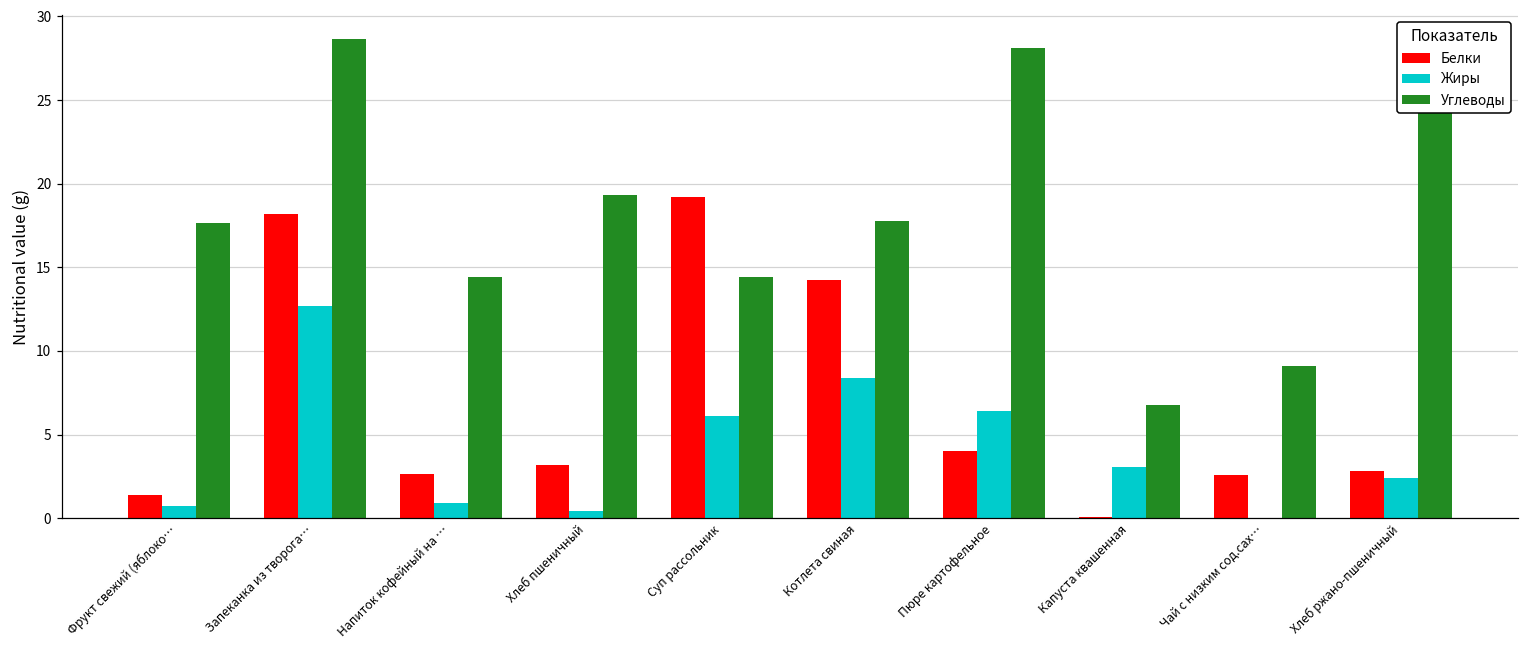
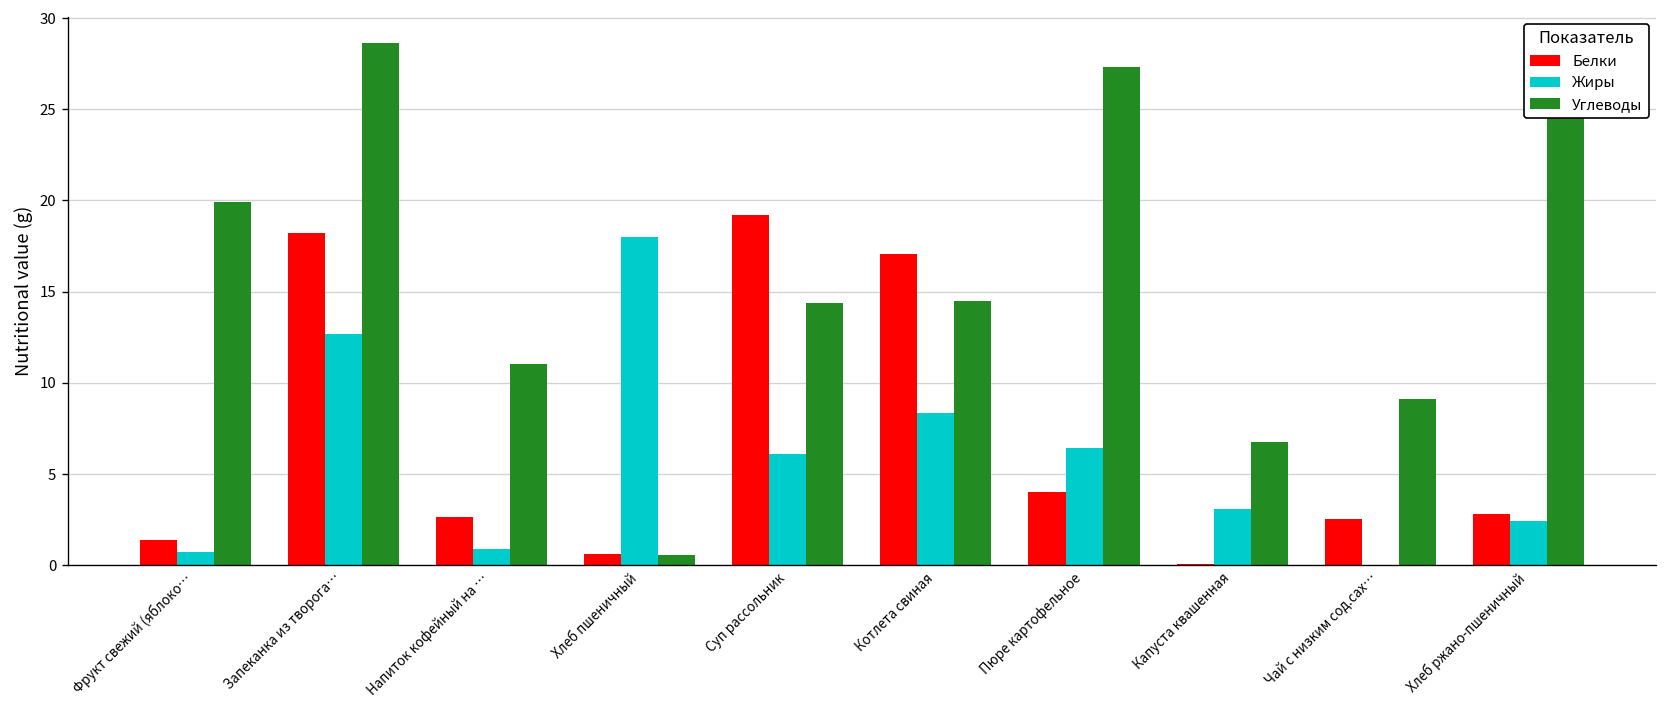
Углеводы, Фрукт свежий (яблоко…: 17.6 -> 19.9
Углеводы, Напиток кофейный на …: 14.4 -> 11.1
Белки, Хлеб пшеничный: 3.2 -> 0.6
Жиры, Хлеб пшеничный: 0.4 -> 18.0
Углеводы, Хлеб пшеничный: 19.3 -> 0.6
Белки, Котлета свиная: 14.3 -> 17.1
Углеводы, Котлета свиная: 17.8 -> 14.5
Углеводы, Пюре картофельное: 28.1 -> 27.3
